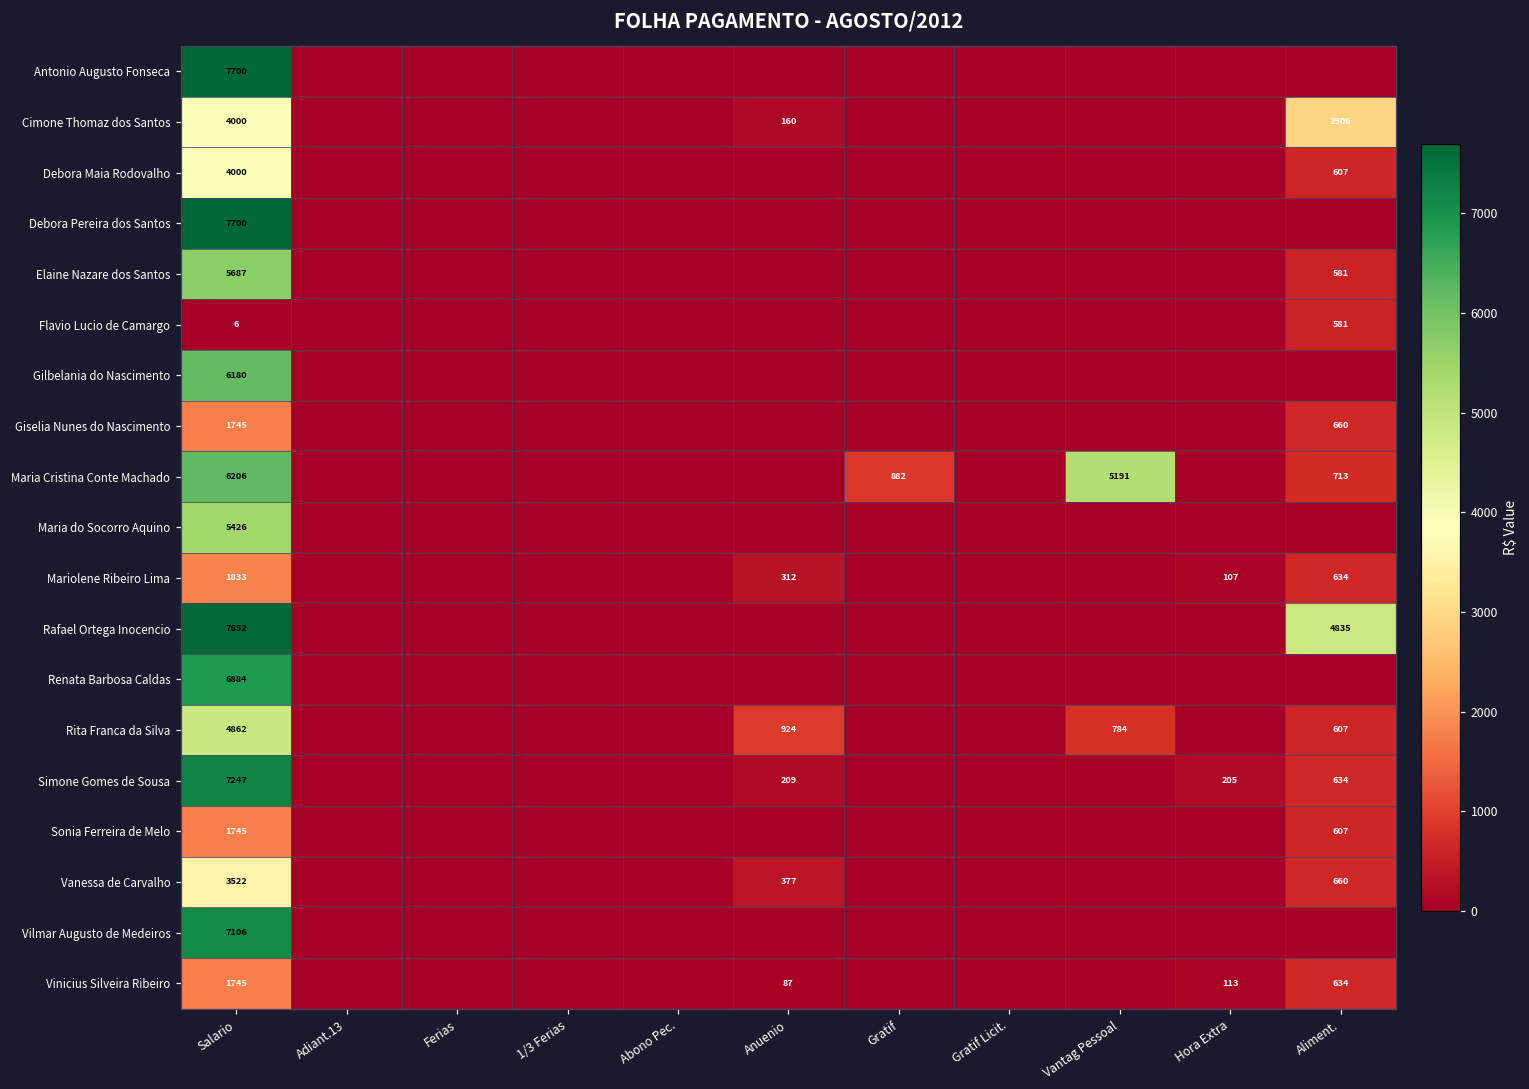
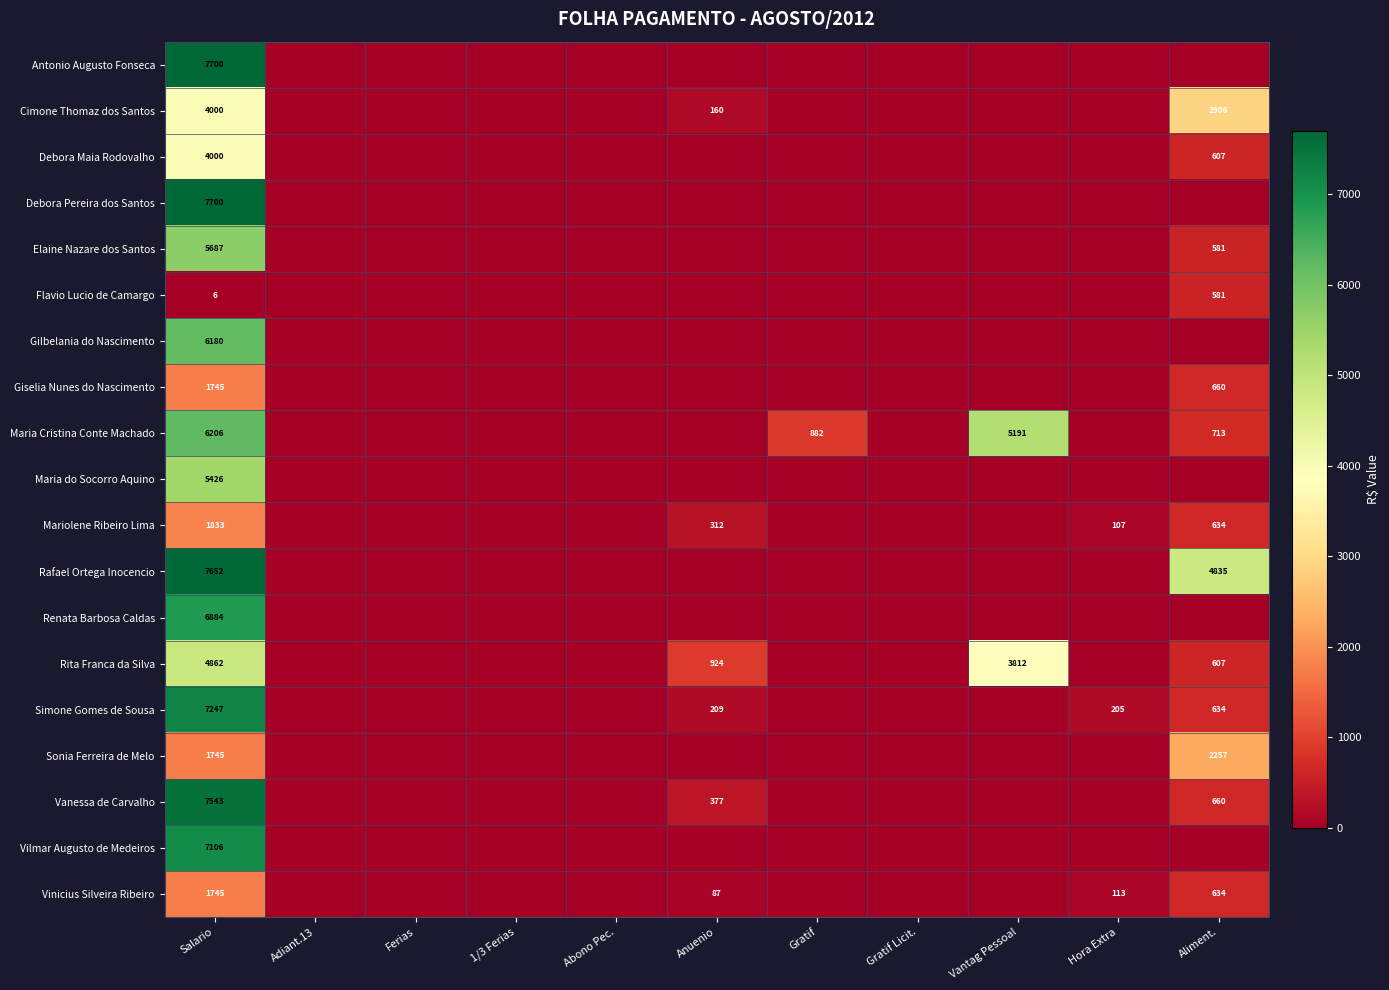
Rita Franca da Silva, Vantag Pessoal: 784 -> 3812
Sonia Ferreira de Melo, Aliment.: 607 -> 2257
Vanessa de Carvalho, Salario: 3522 -> 7543
